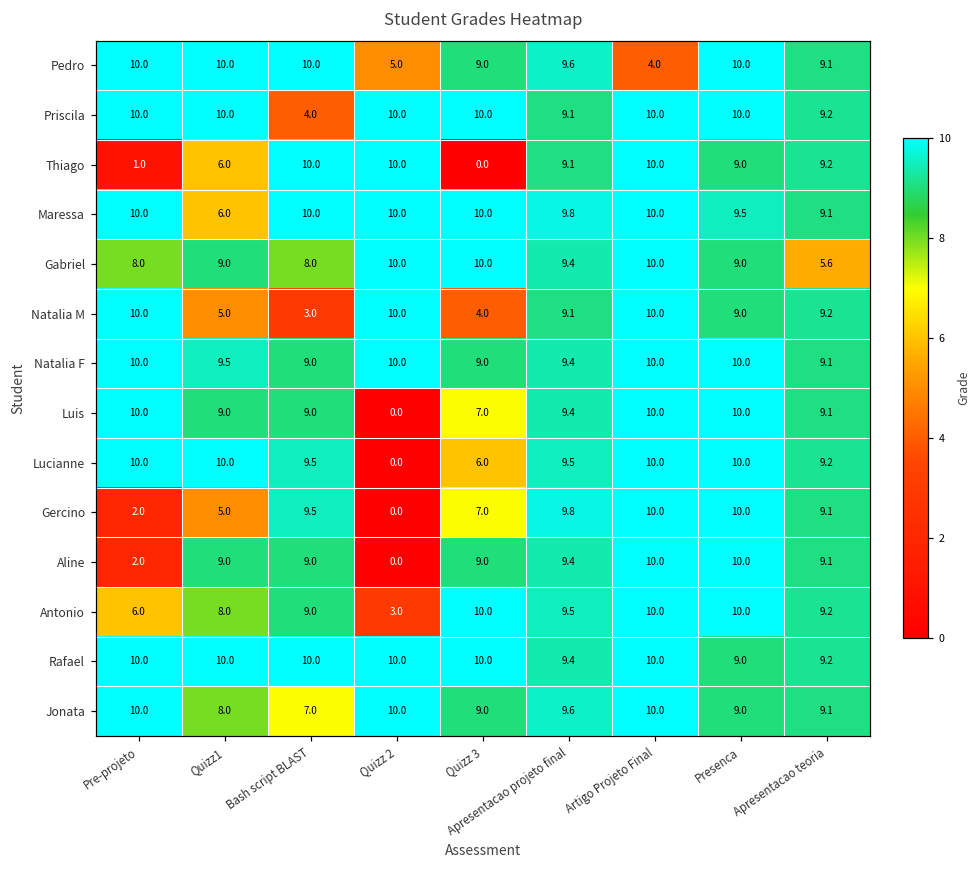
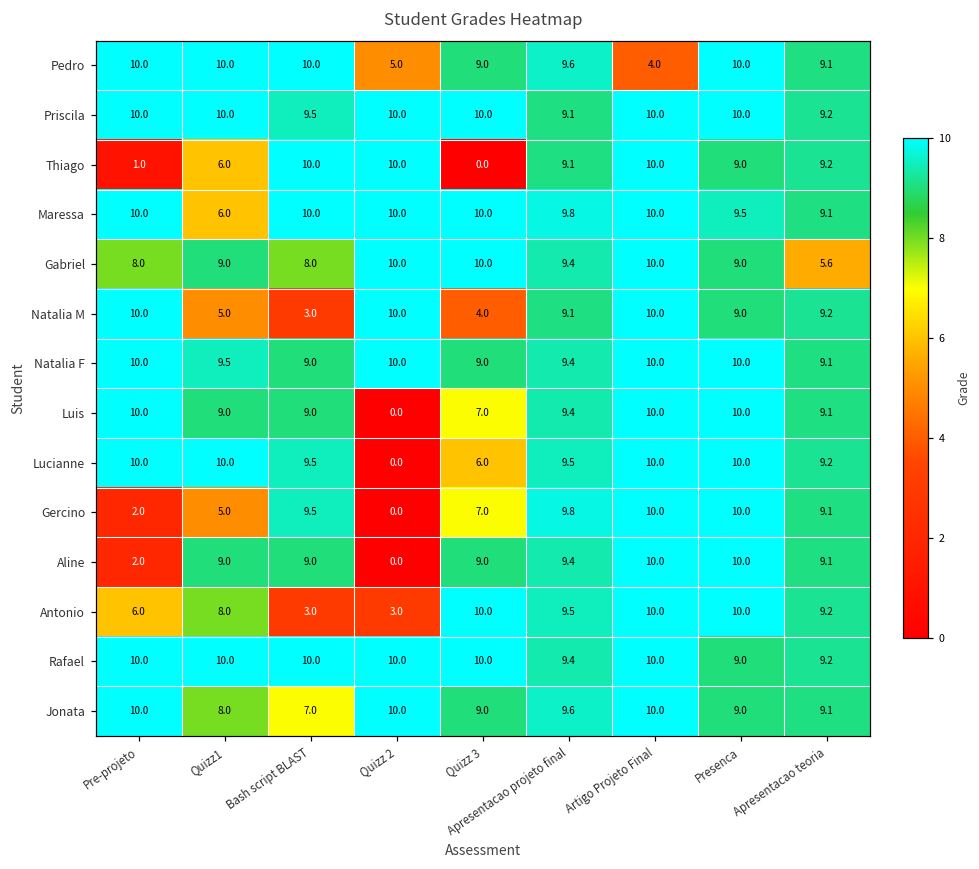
Priscila, Bash script BLAST: 4.0 -> 9.5
Antonio, Bash script BLAST: 9.0 -> 3.0
